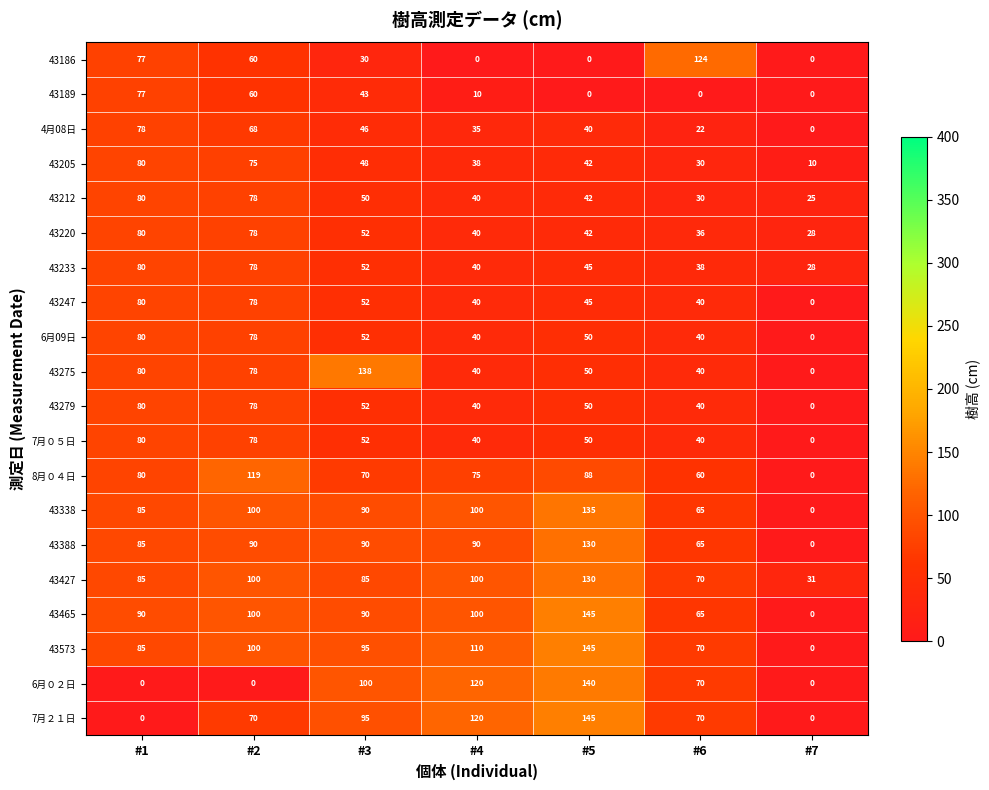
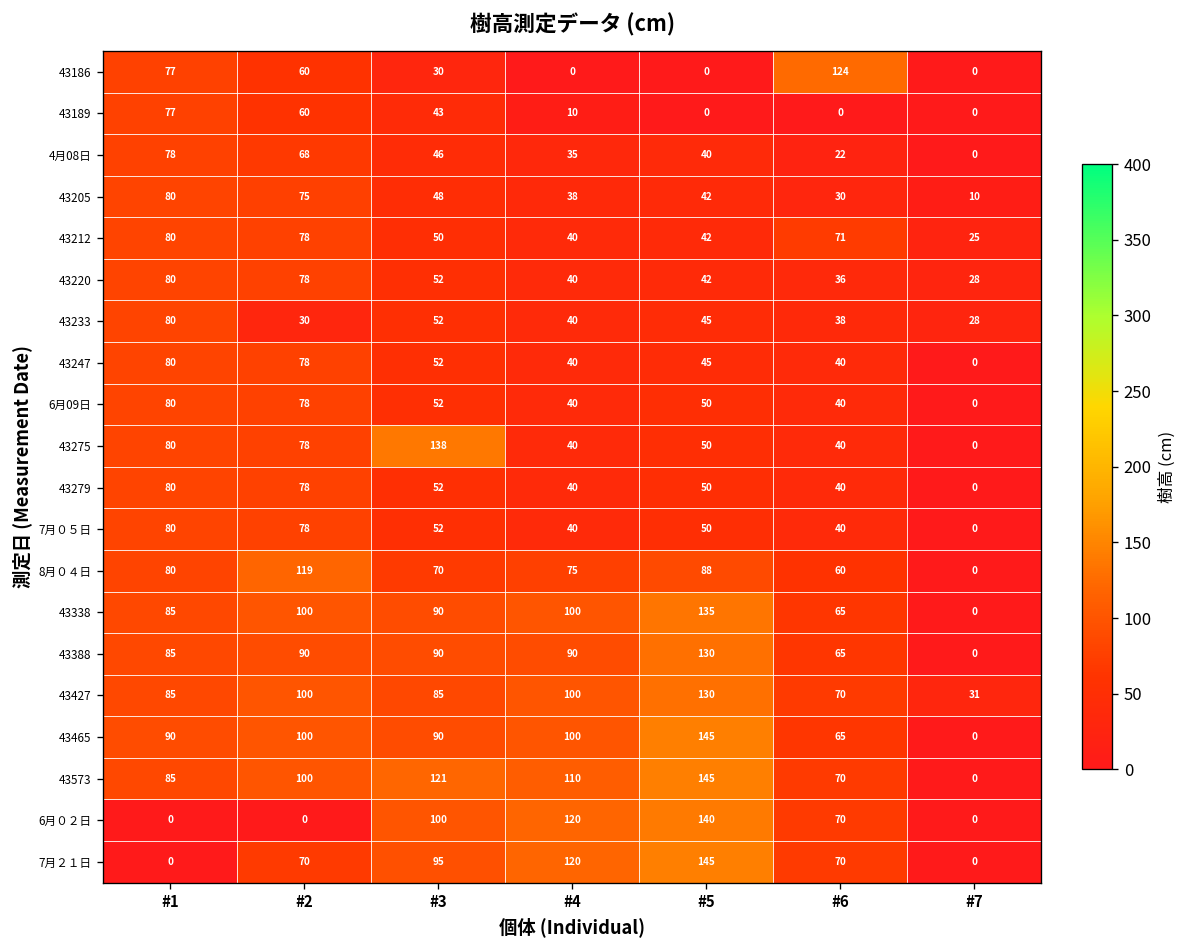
43212, #6: 30 -> 71
43233, #2: 78 -> 30
43573, #3: 95 -> 121
